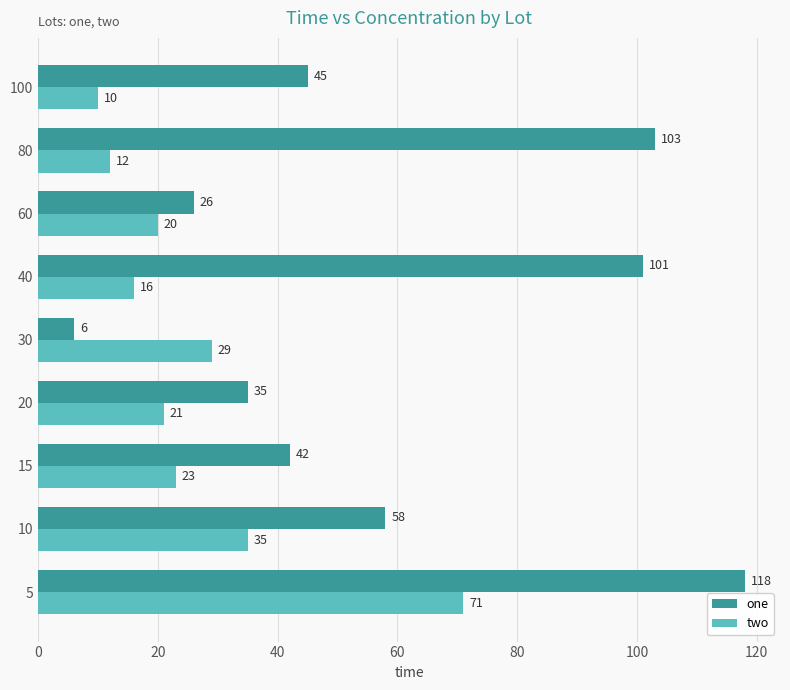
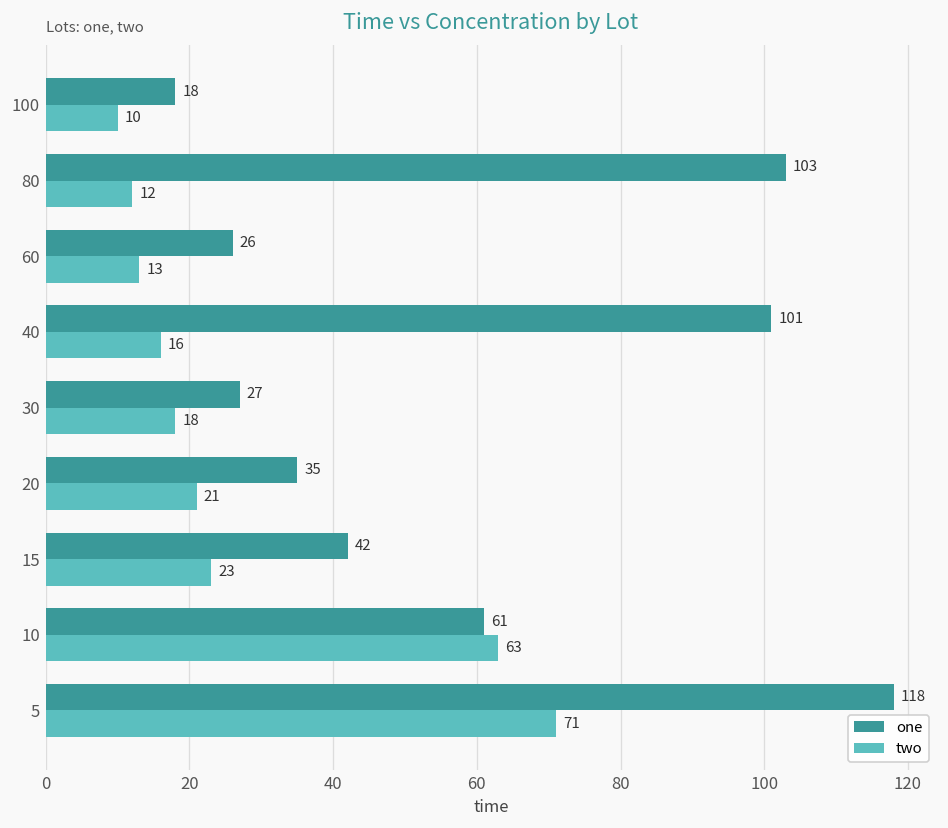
one, 100: 45 -> 18
two, 60: 20 -> 13
one, 30: 6 -> 27
two, 30: 29 -> 18
one, 10: 58 -> 61
two, 10: 35 -> 63
